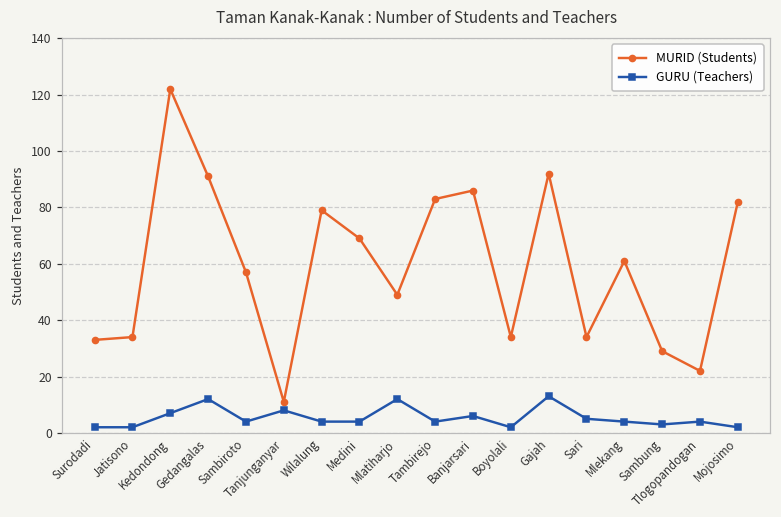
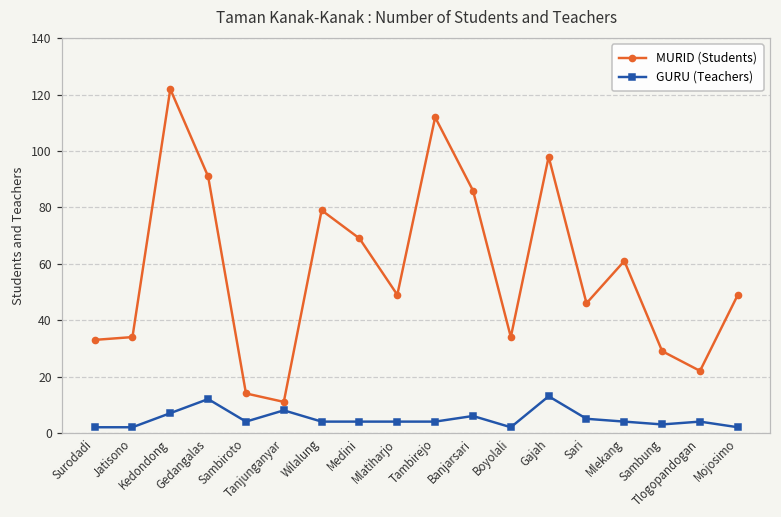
MURID (Students), Sambiroto: 57 -> 14
GURU (Teachers), Mlatiharjo: 12 -> 4
MURID (Students), Tambirejo: 83 -> 112
MURID (Students), Gajah: 92 -> 98
MURID (Students), Sari: 34 -> 46
MURID (Students), Mojosimo: 82 -> 49
